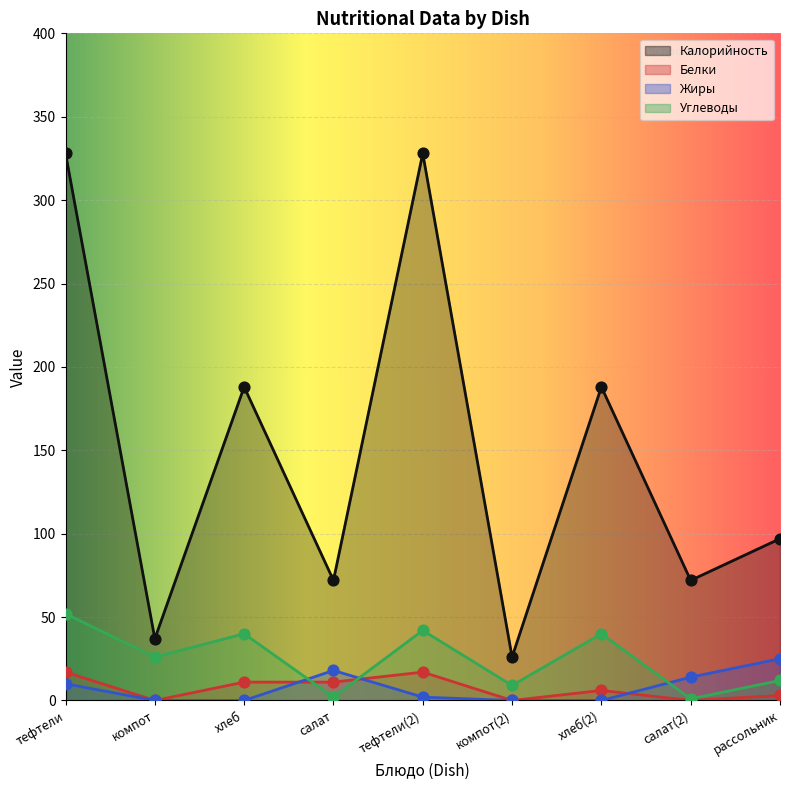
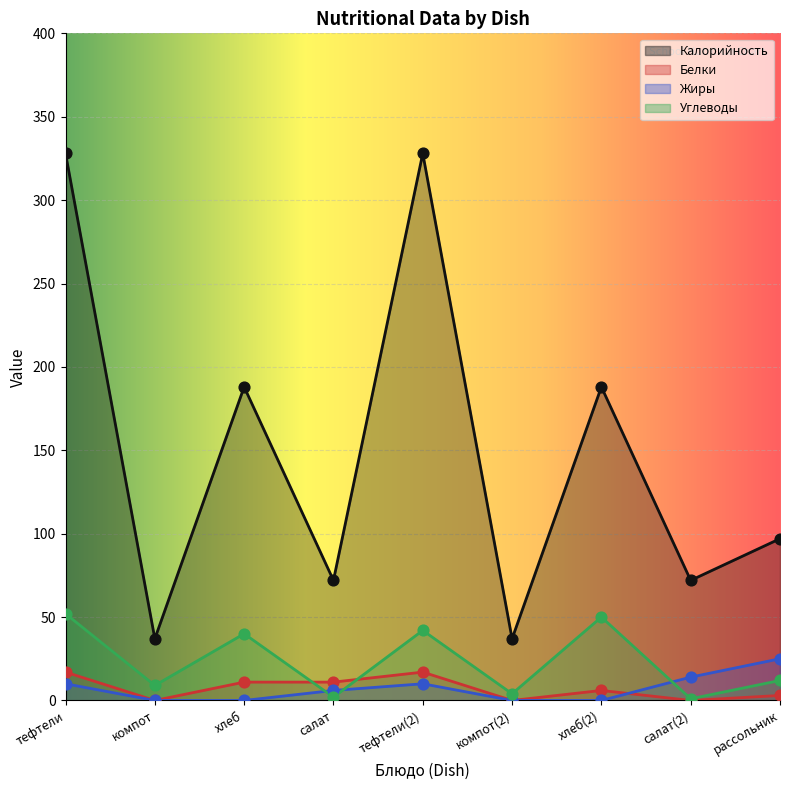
Углеводы, компот: 26 -> 9
Жиры, салат: 18 -> 6
Жиры, тефтели(2): 2 -> 10
Калорийность, компот(2): 26 -> 37
Углеводы, компот(2): 9 -> 4
Углеводы, хлеб(2): 40 -> 50
